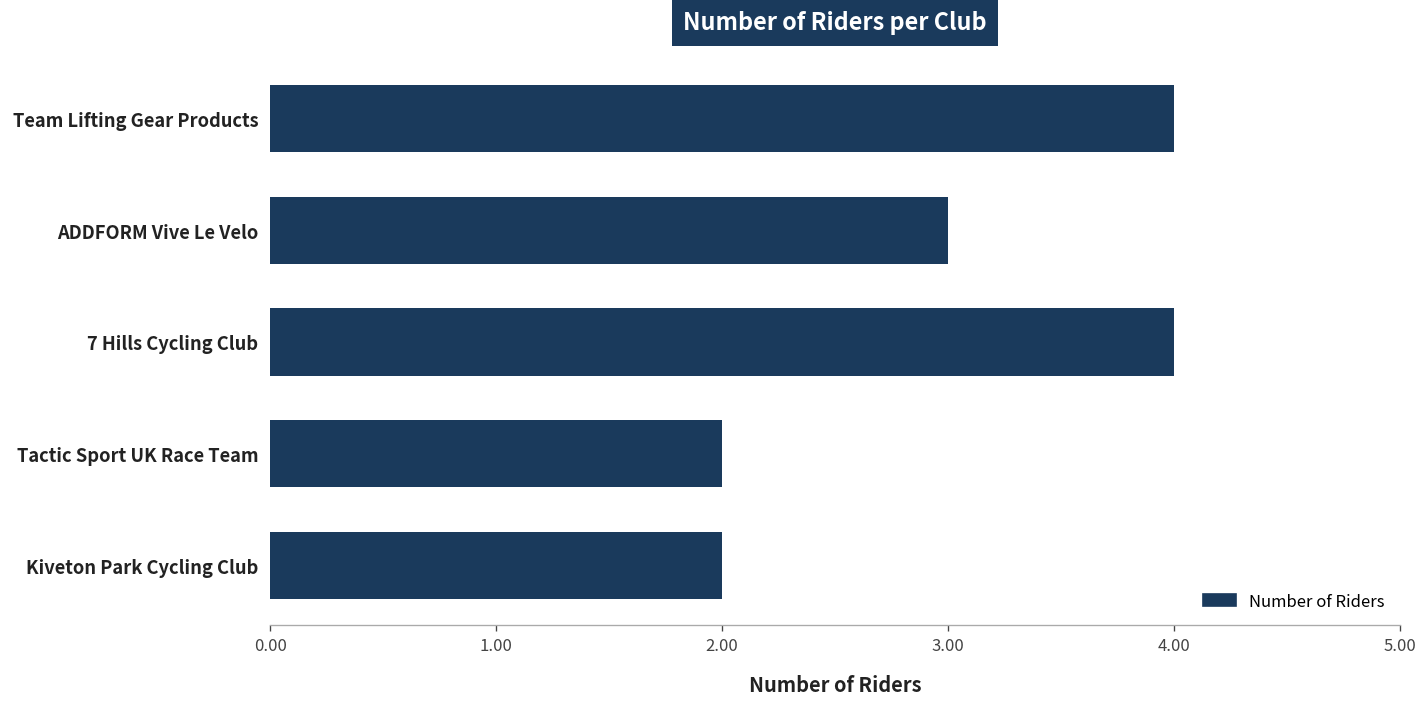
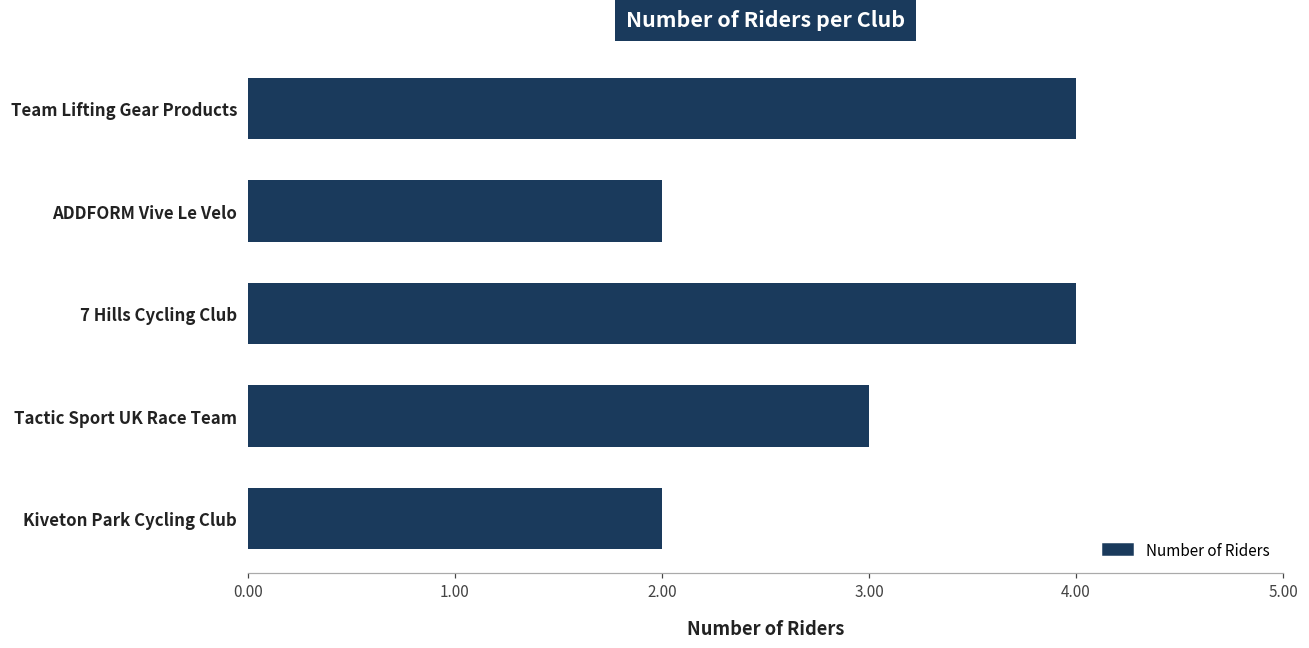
ADDFORM Vive Le Velo: 3 -> 2
Tactic Sport UK Race Team: 2 -> 3
